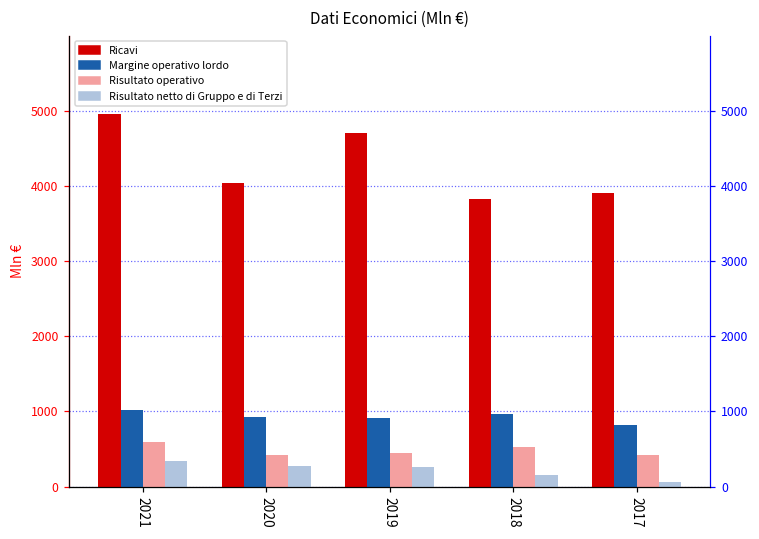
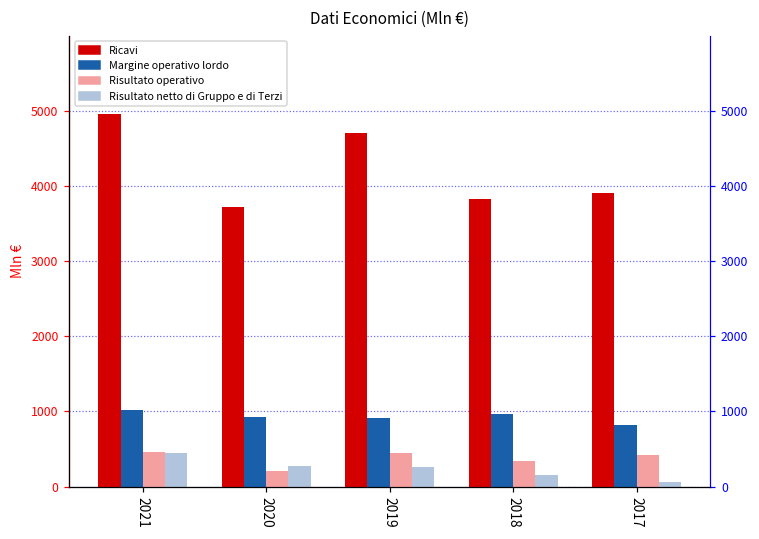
Risultato operativo, 2021: 600 -> 500
Risultato netto di Gruppo e di Terzi, 2021: 300 -> 500
Ricavi, 2020: 4000 -> 3700
Risultato operativo, 2020: 400 -> 200
Risultato operativo, 2018: 500 -> 300
